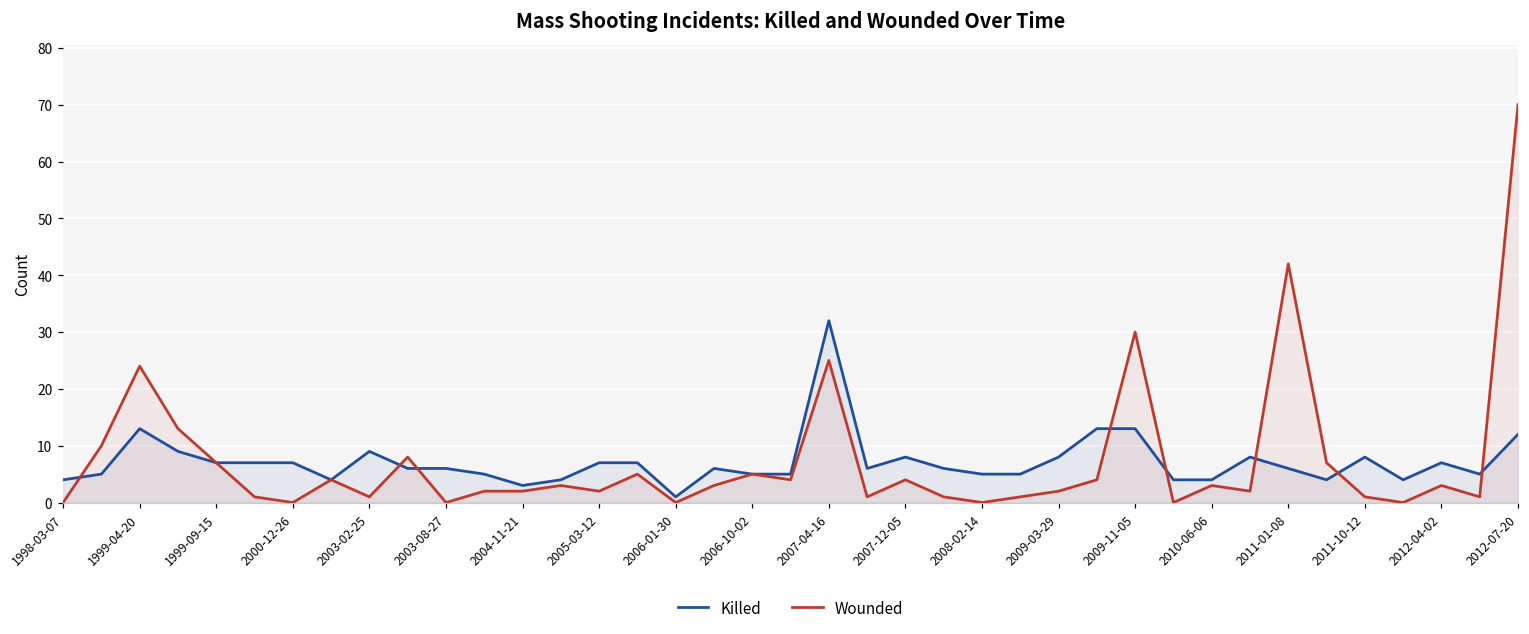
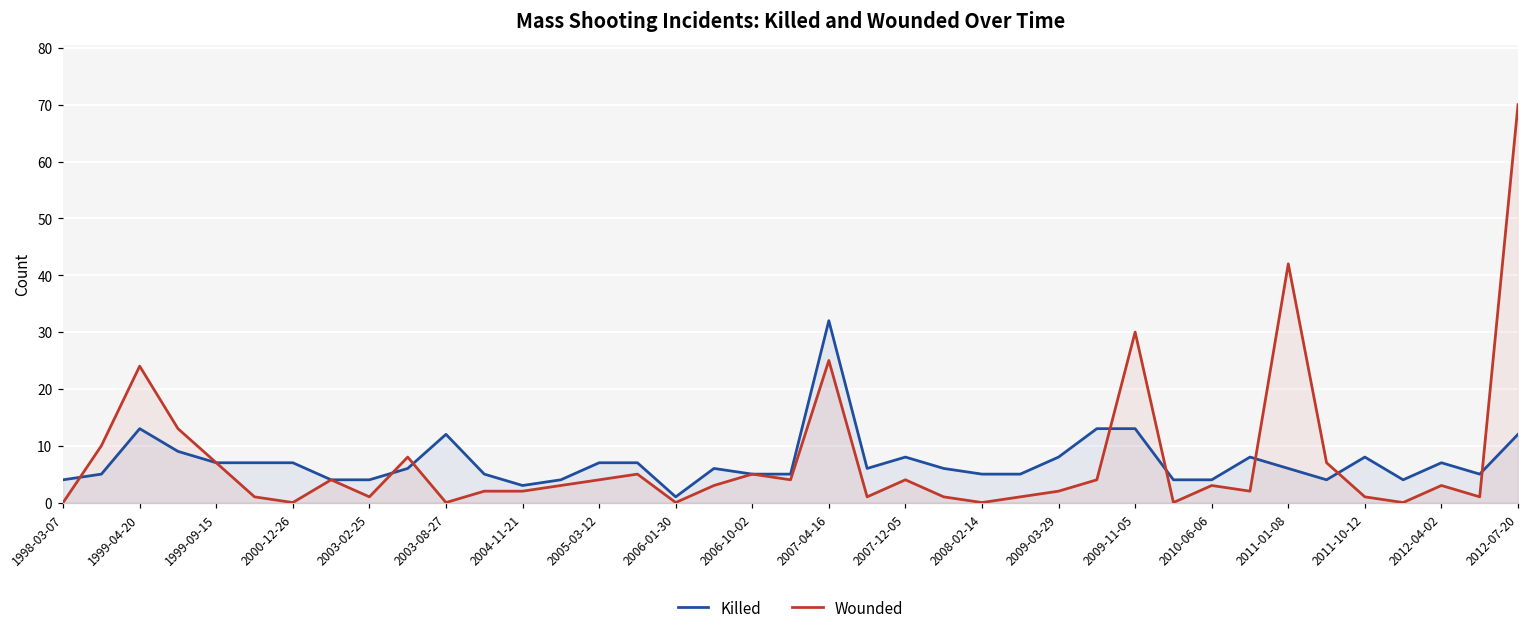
Killed, 2003-02-25: 9 -> 4
Killed, 2003-08-27: 6 -> 12
Wounded, 2005-03-12: 2 -> 4
